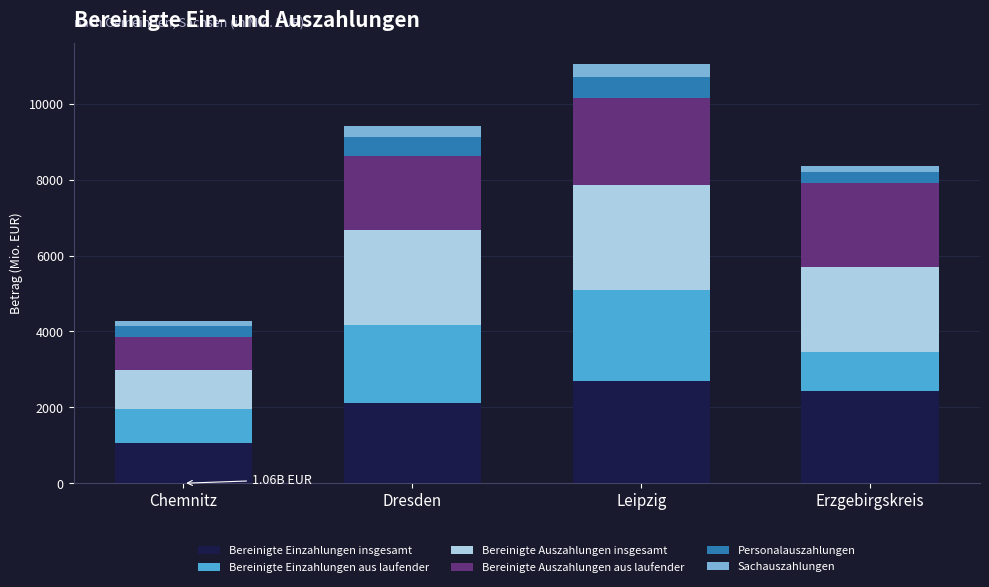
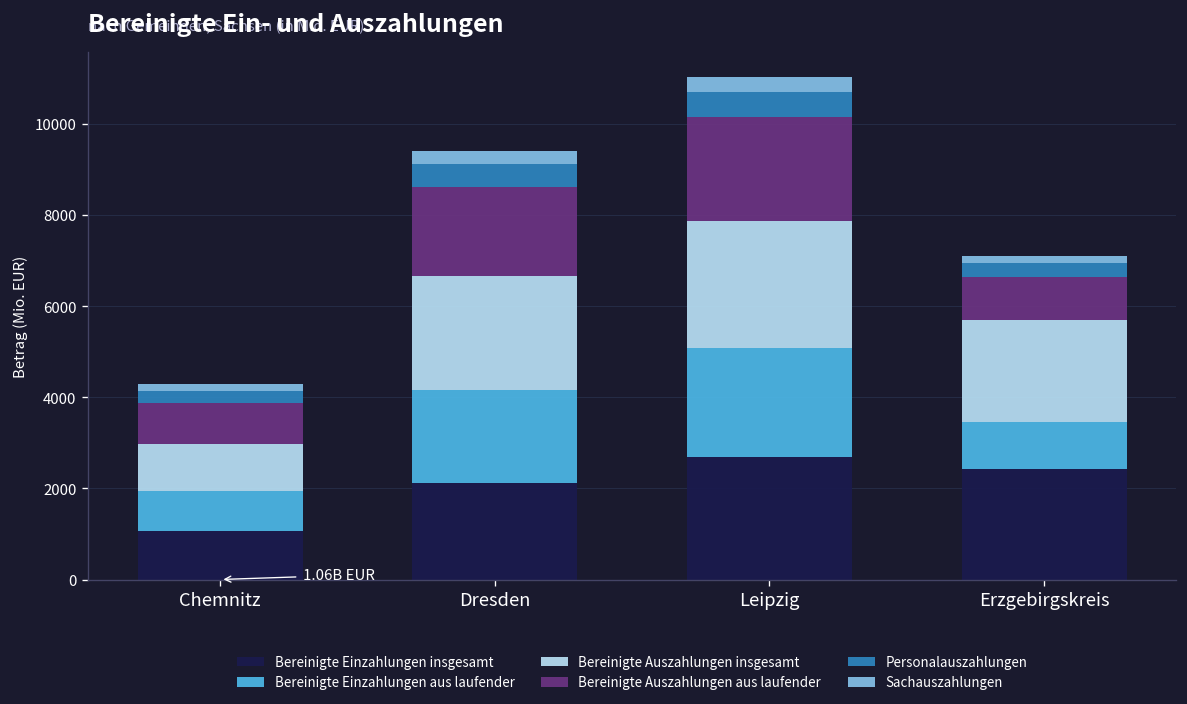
Bereinigte Auszahlungen aus laufender, Erzgebirgskreis: 2200 -> 1000
